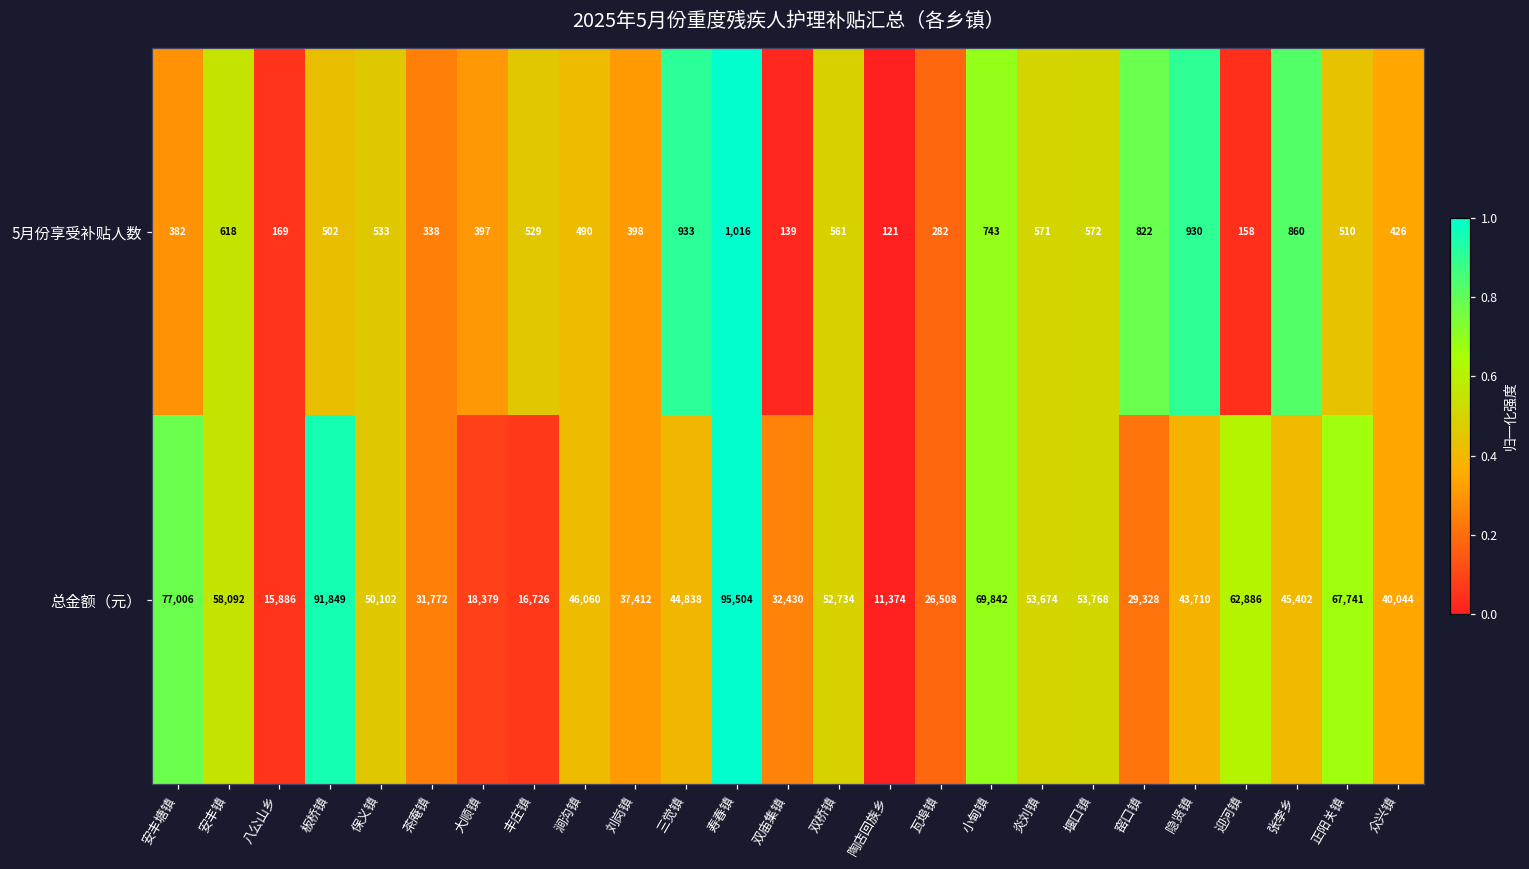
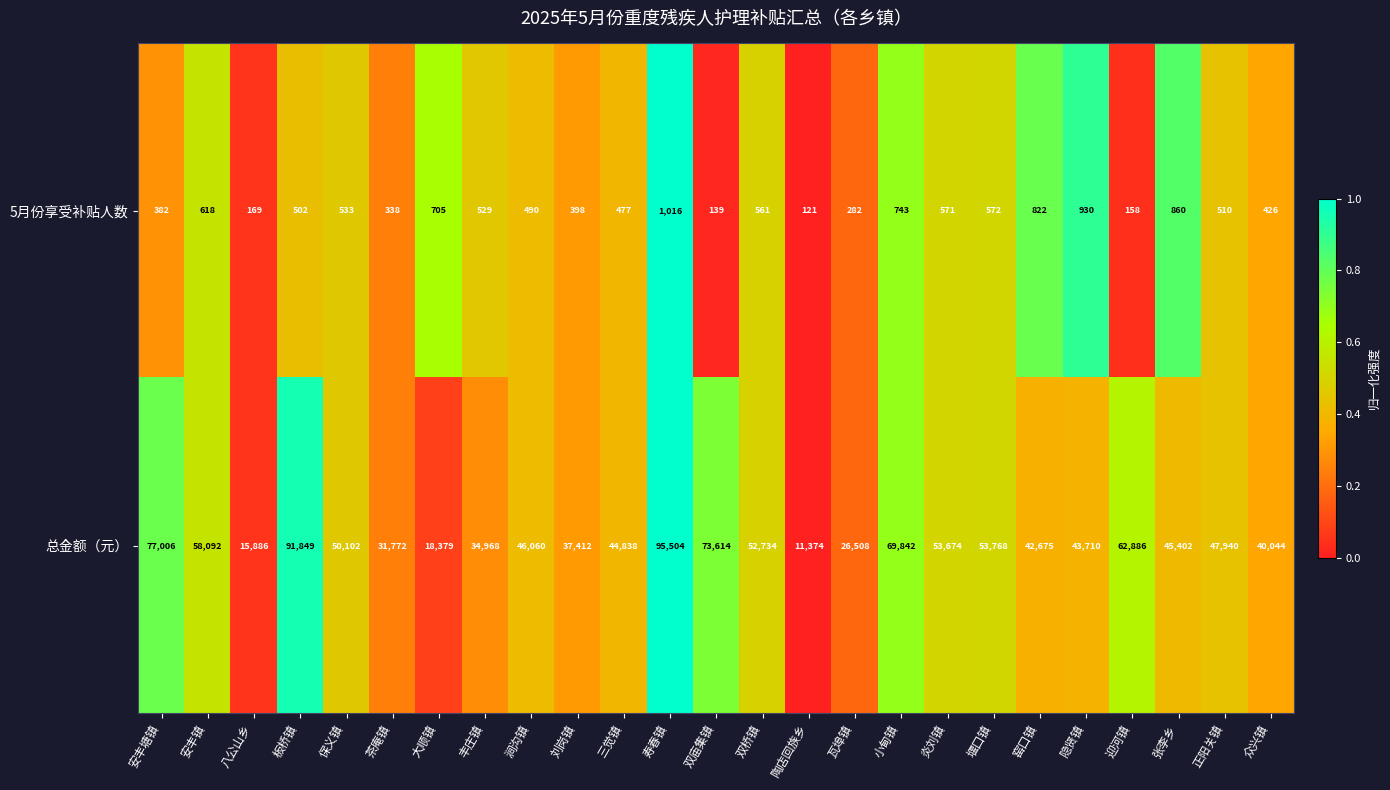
5月份享受补贴人数, 大顺镇: 397 -> 705
5月份享受补贴人数, 三觉镇: 933 -> 477
总金额（元）, 丰庄镇: 16,726 -> 34,968
总金额（元）, 双庙集镇: 32,430 -> 73,614
总金额（元）, 窑口镇: 29,328 -> 42,675
总金额（元）, 正阳关镇: 67,741 -> 47,940
